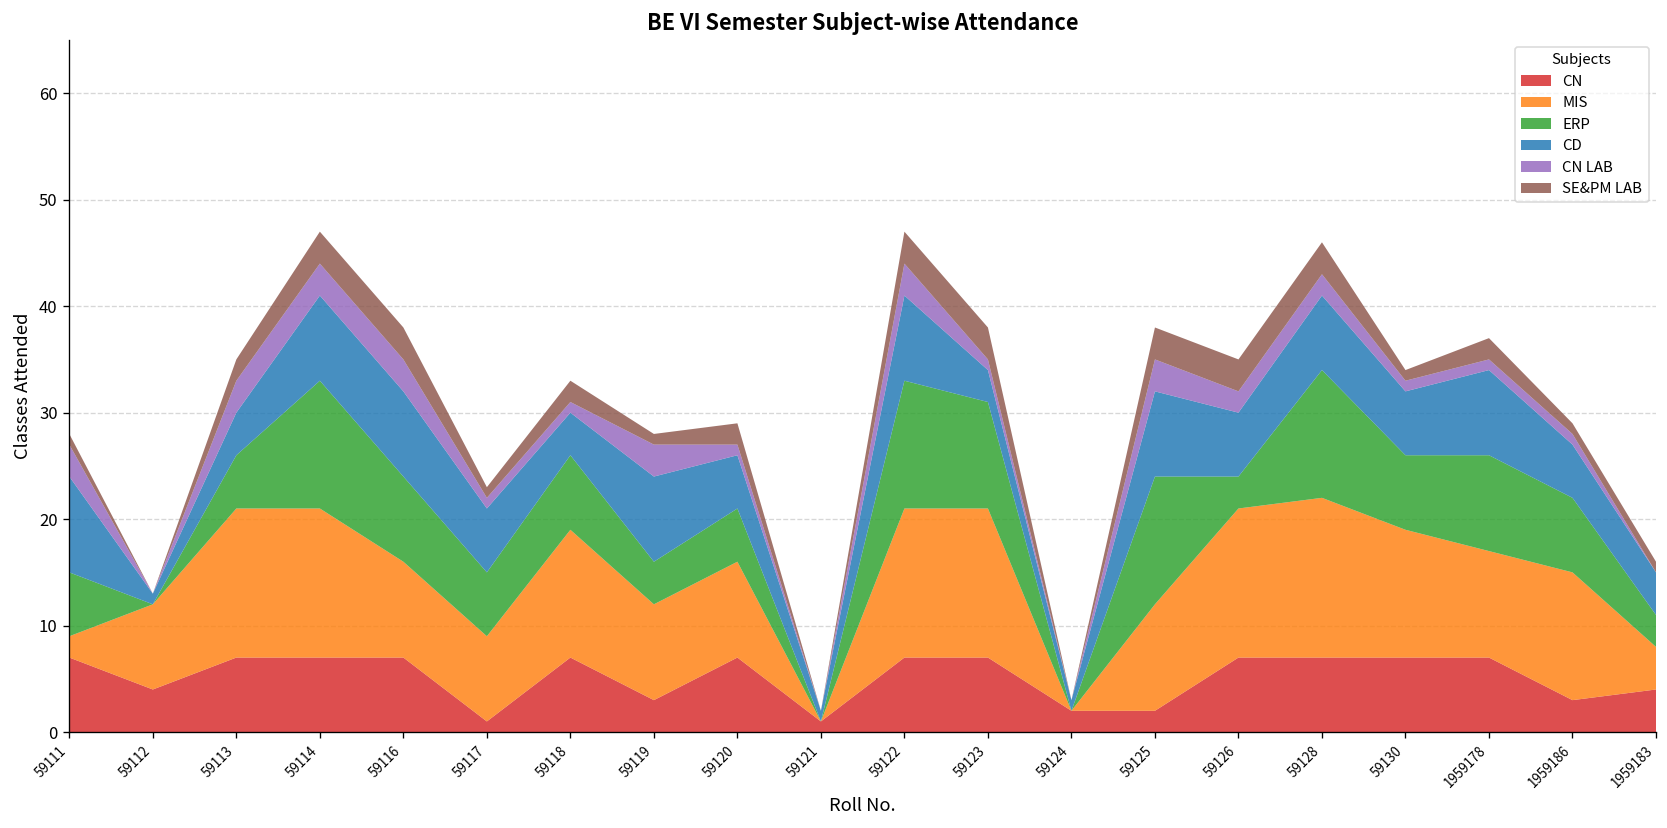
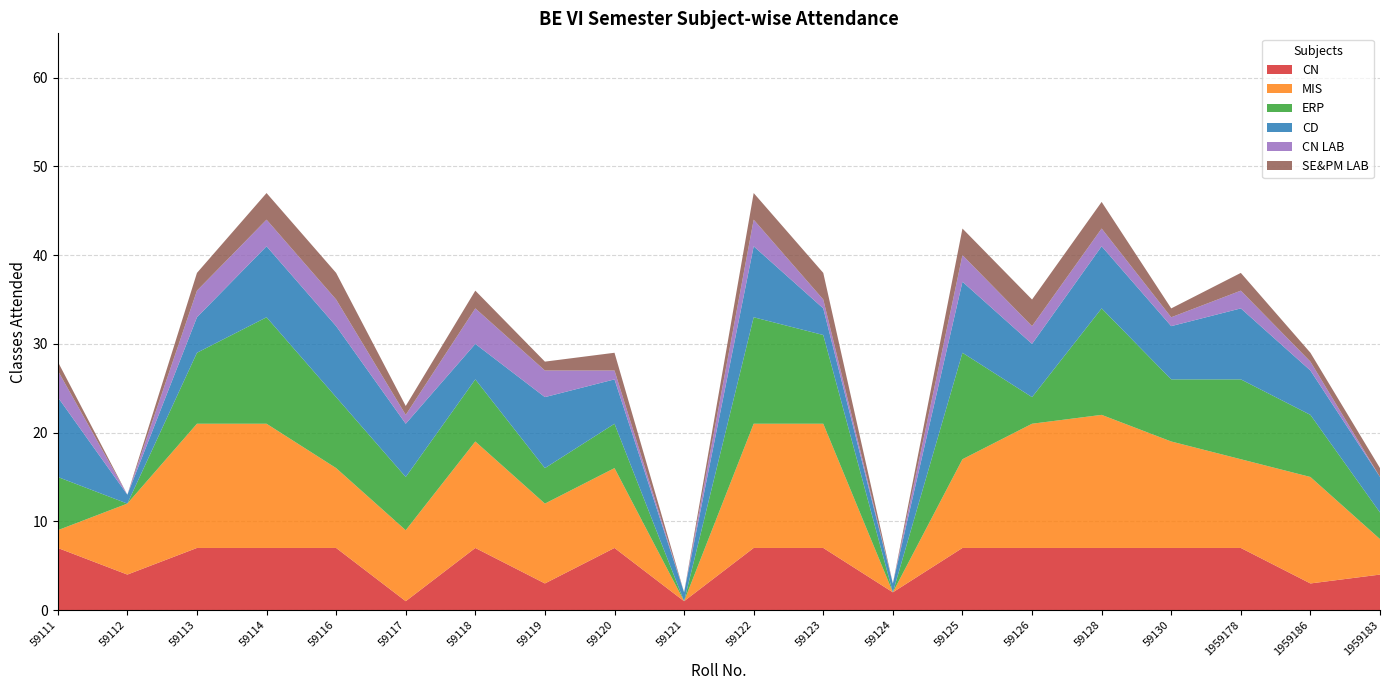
ERP, 59113: 5 -> 8
CN LAB, 59118: 1 -> 4
CN, 59125: 2 -> 7
CN LAB, 1959178: 1 -> 2
